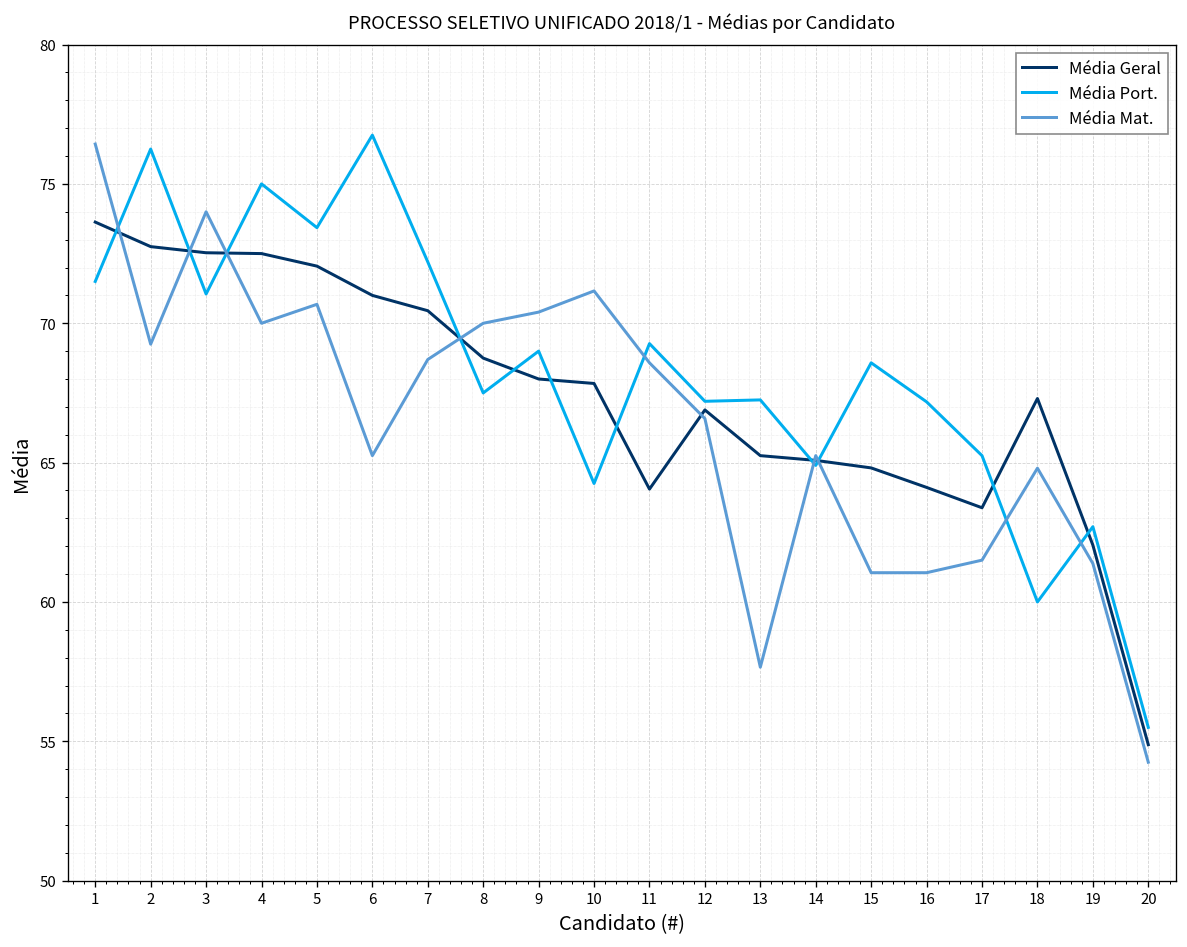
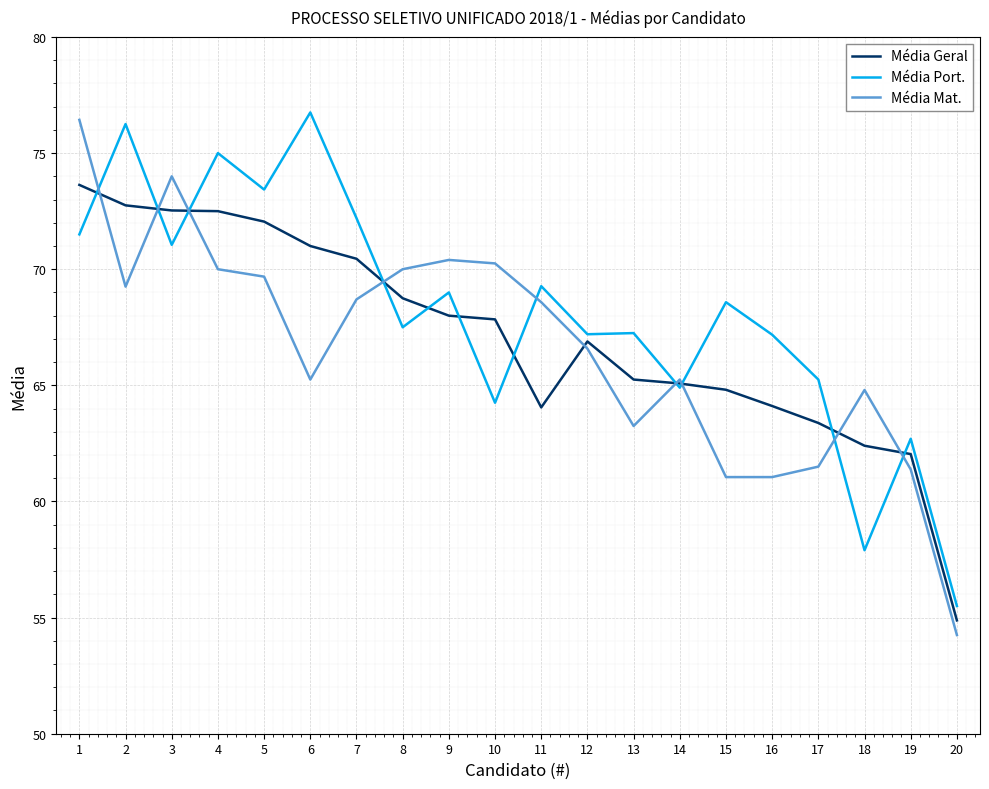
Média Mat., 5: 70.7 -> 69.7
Média Mat., 10: 71.2 -> 70.3
Média Mat., 13: 57.7 -> 63.3
Média Geral, 18: 67.3 -> 62.4
Média Port., 18: 60.0 -> 57.9
